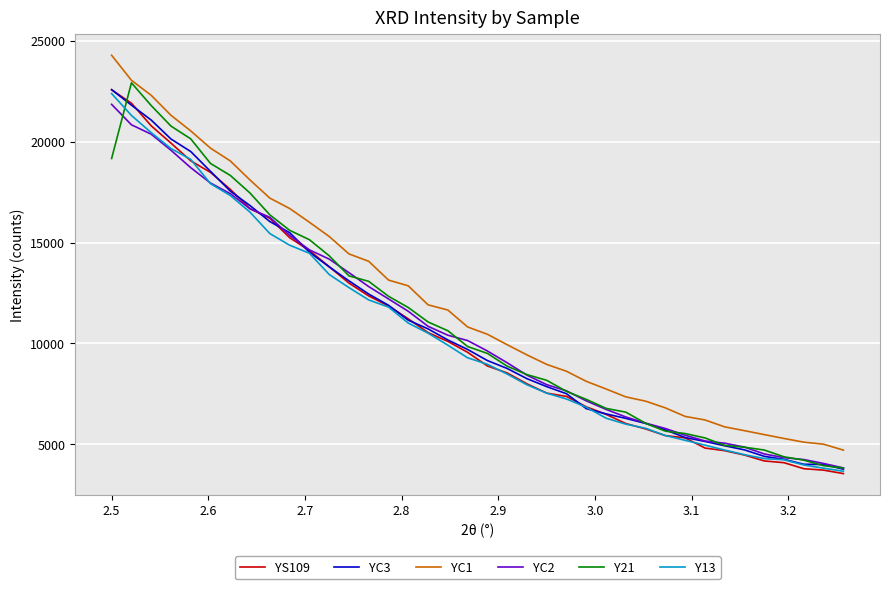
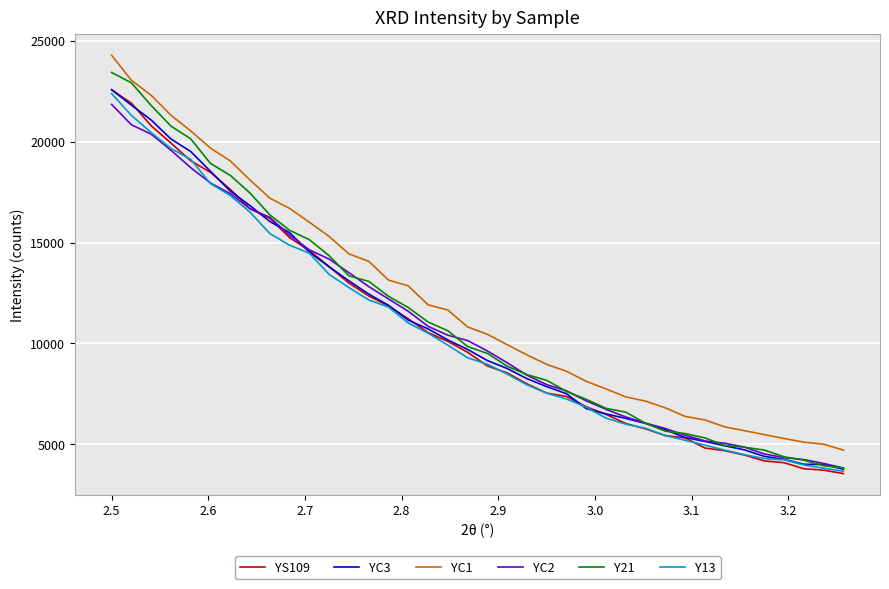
Y21, 2.5: 19200 -> 23400
